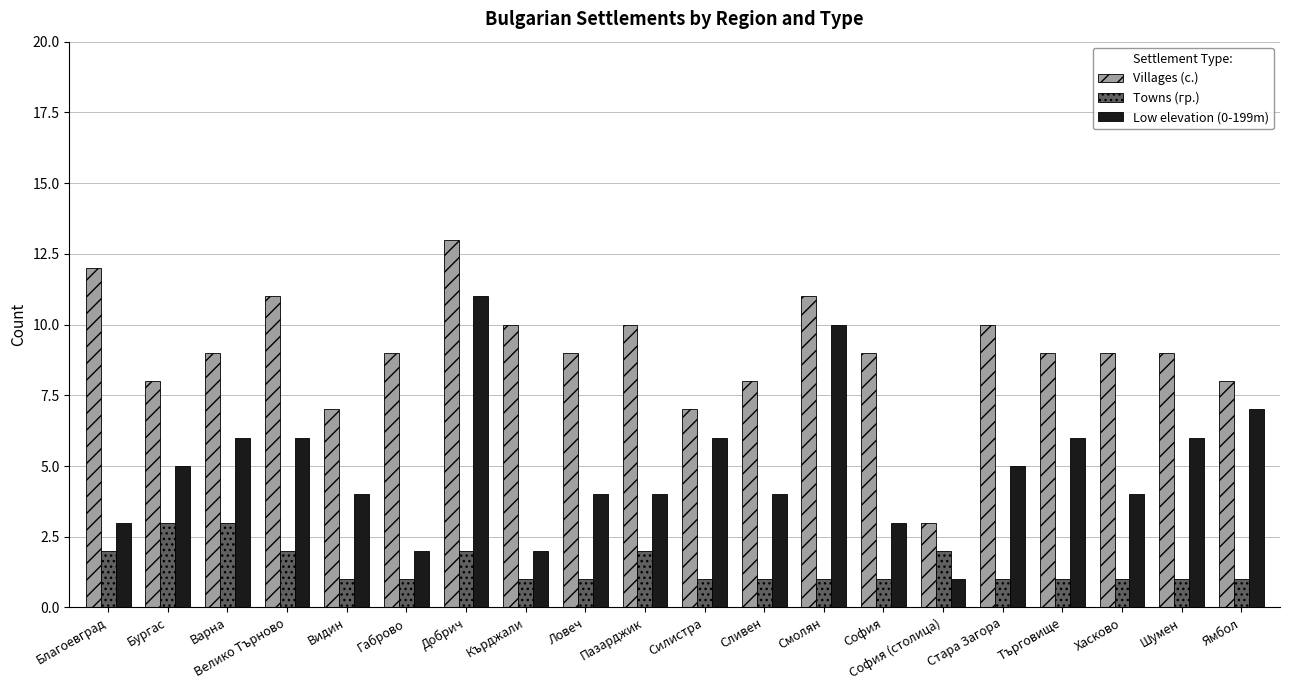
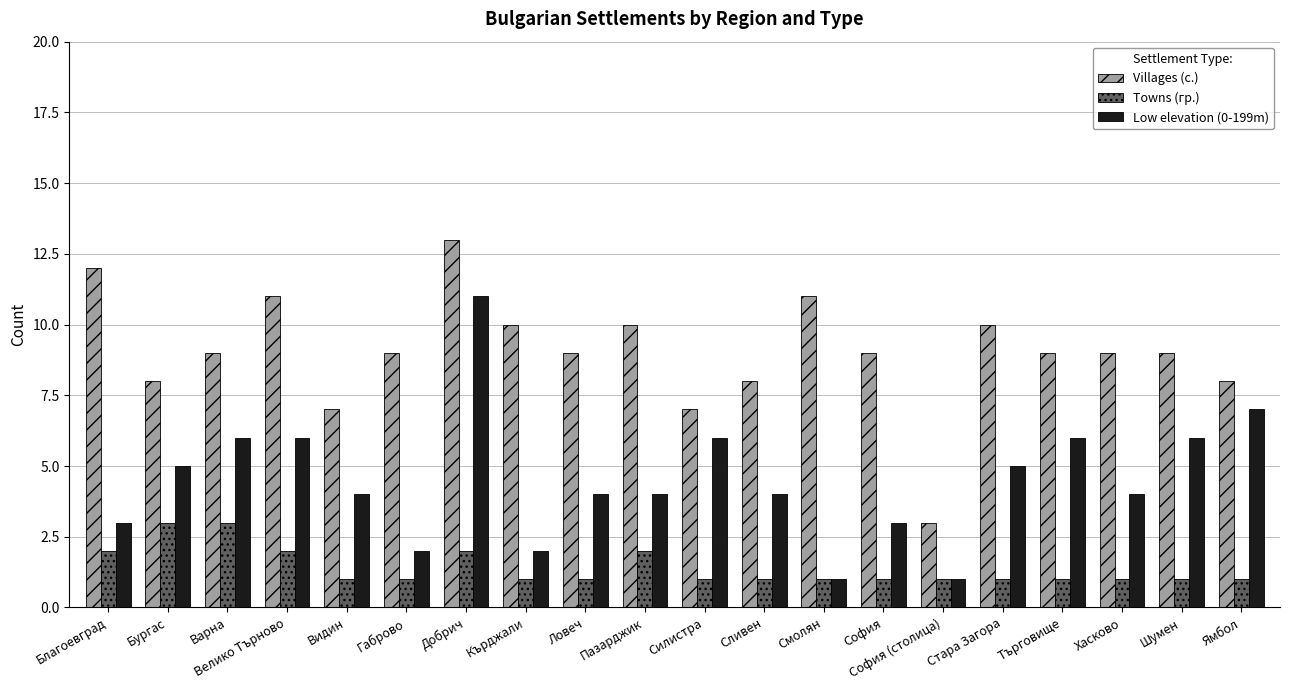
Low elevation (0-199m), Смолян: 10 -> 1
Towns (гр.), София (столица): 2 -> 1
